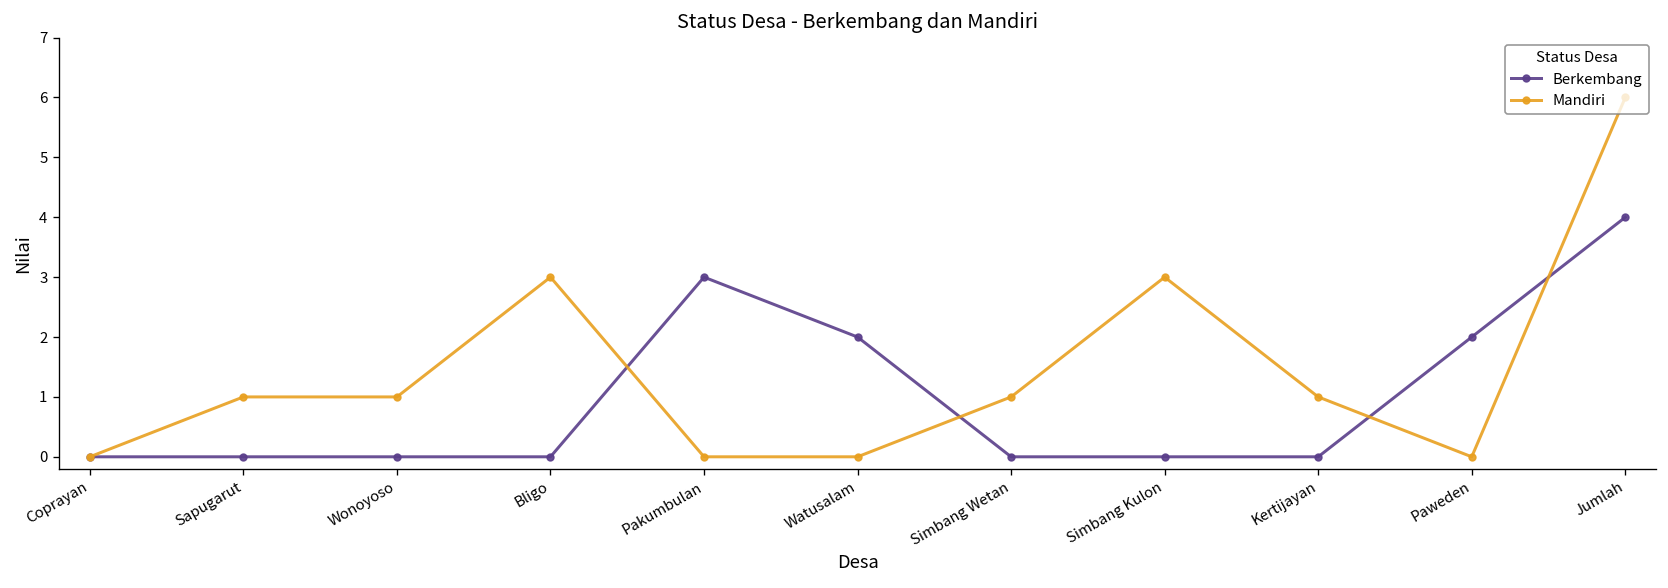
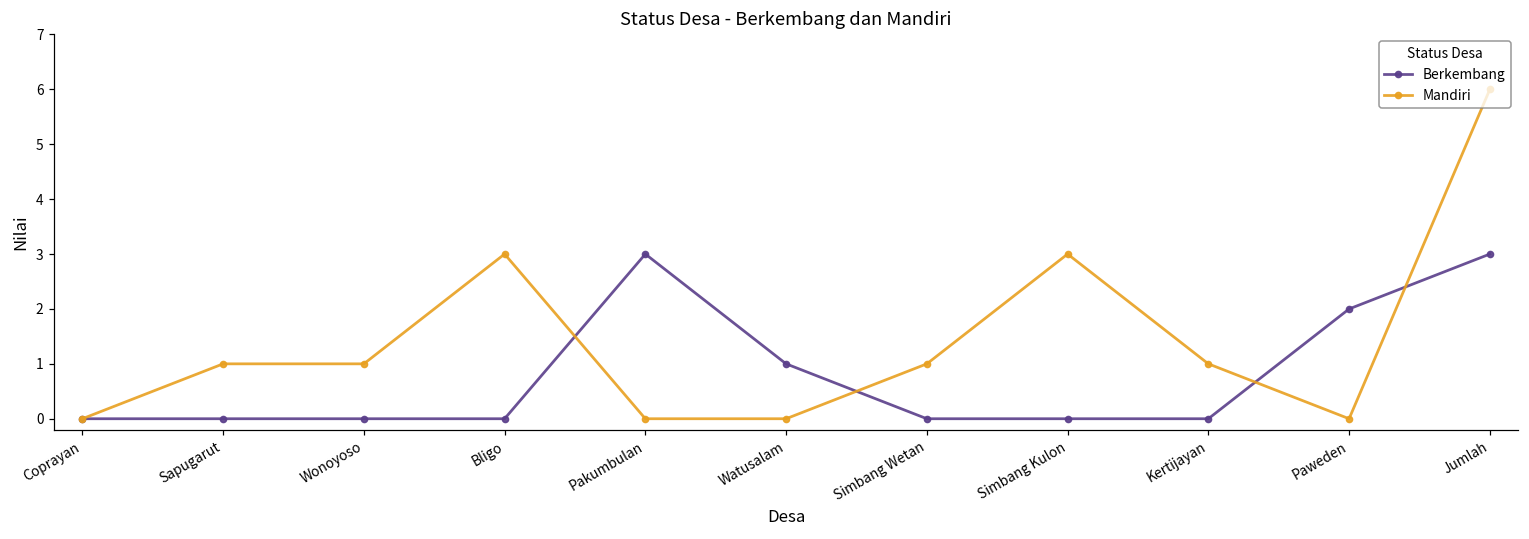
Berkembang, Watusalam: 2 -> 1
Berkembang, Jumlah: 4 -> 3
